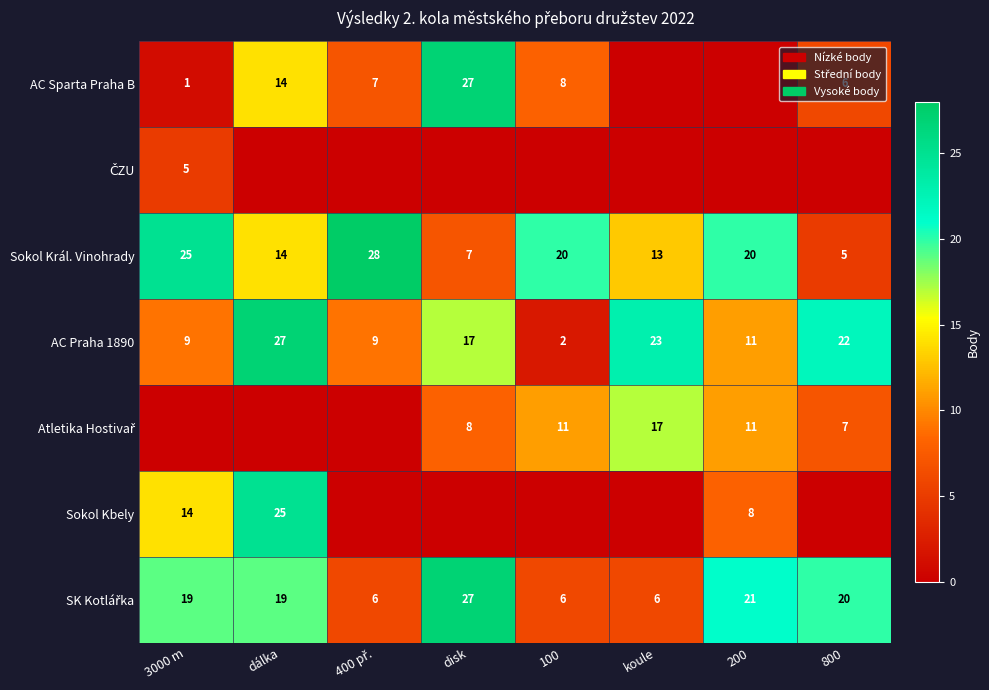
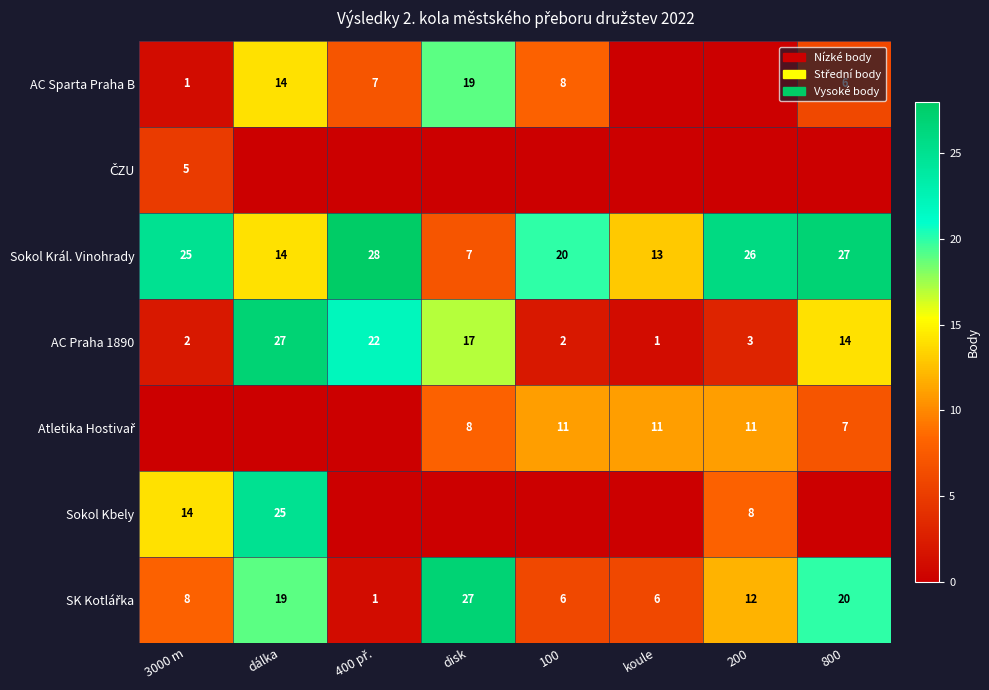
AC Sparta Praha B, disk: 27 -> 19
Sokol Král. Vinohrady, 200: 20 -> 26
Sokol Král. Vinohrady, 800: 5 -> 27
AC Praha 1890, 3000 m: 9 -> 2
AC Praha 1890, 400 př.: 9 -> 22
AC Praha 1890, koule: 23 -> 1
AC Praha 1890, 200: 11 -> 3
AC Praha 1890, 800: 22 -> 14
Atletika Hostivař, koule: 17 -> 11
SK Kotlářka, 3000 m: 19 -> 8
SK Kotlářka, 400 př.: 6 -> 1
SK Kotlářka, 200: 21 -> 12
